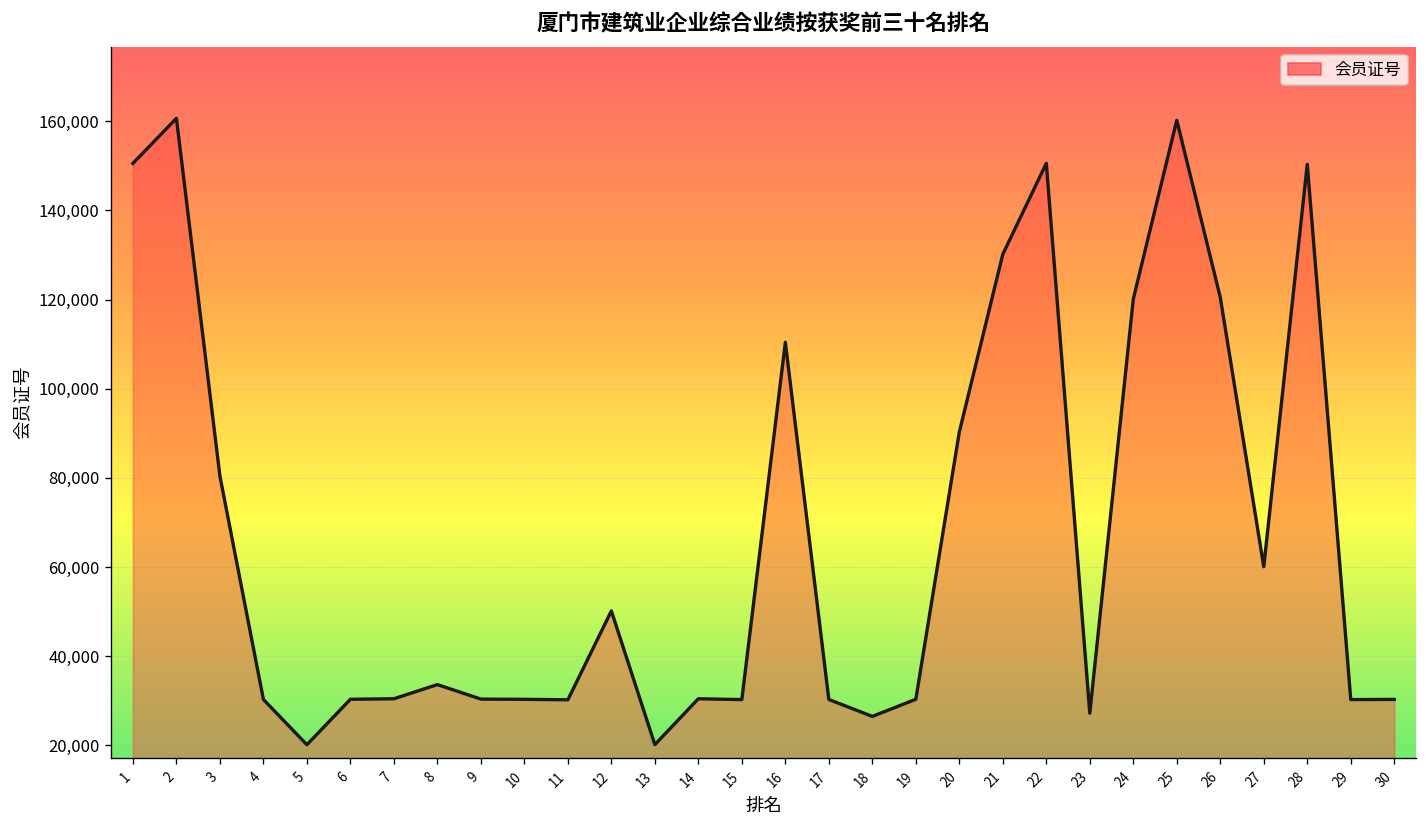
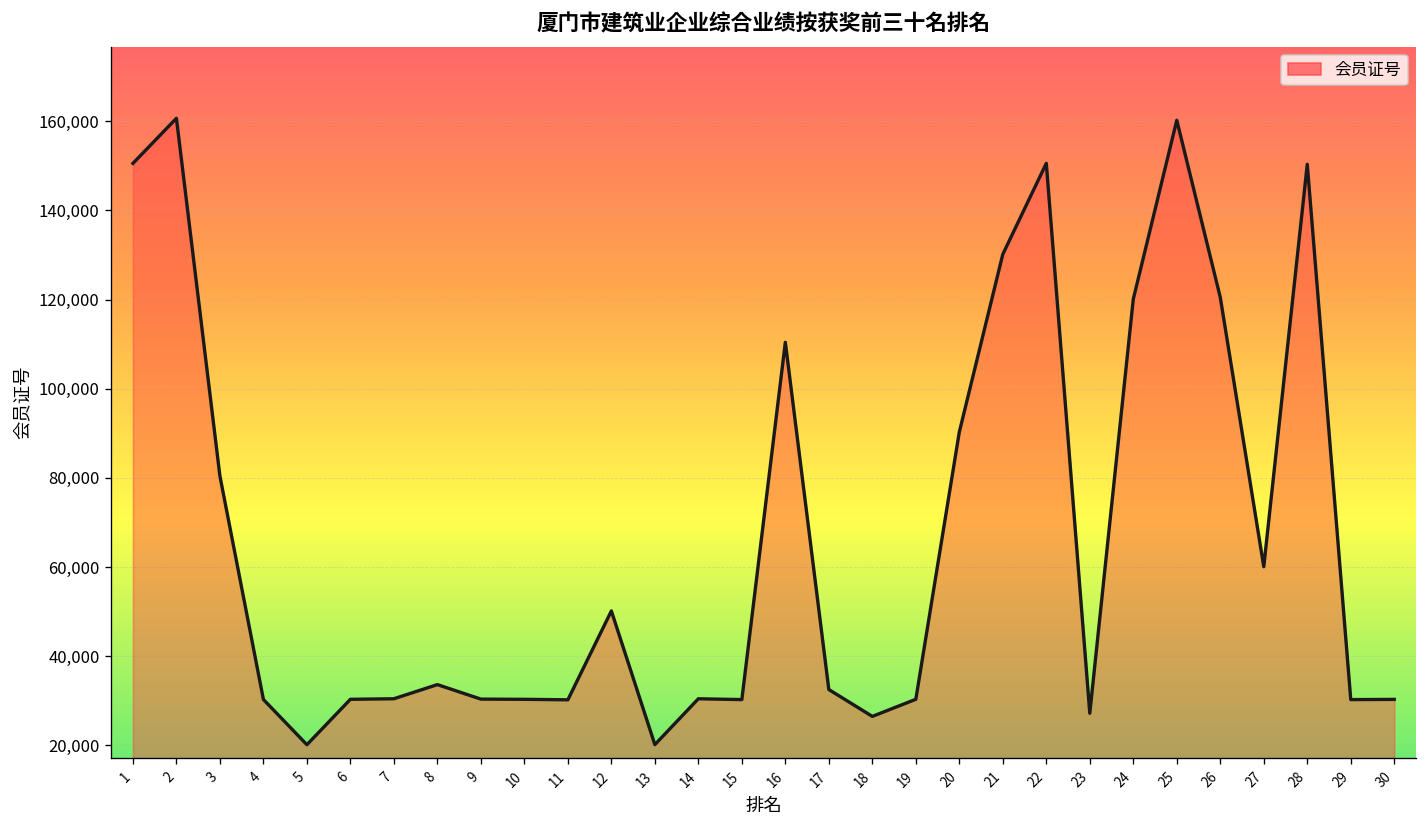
17: 30,000 -> 32,000
